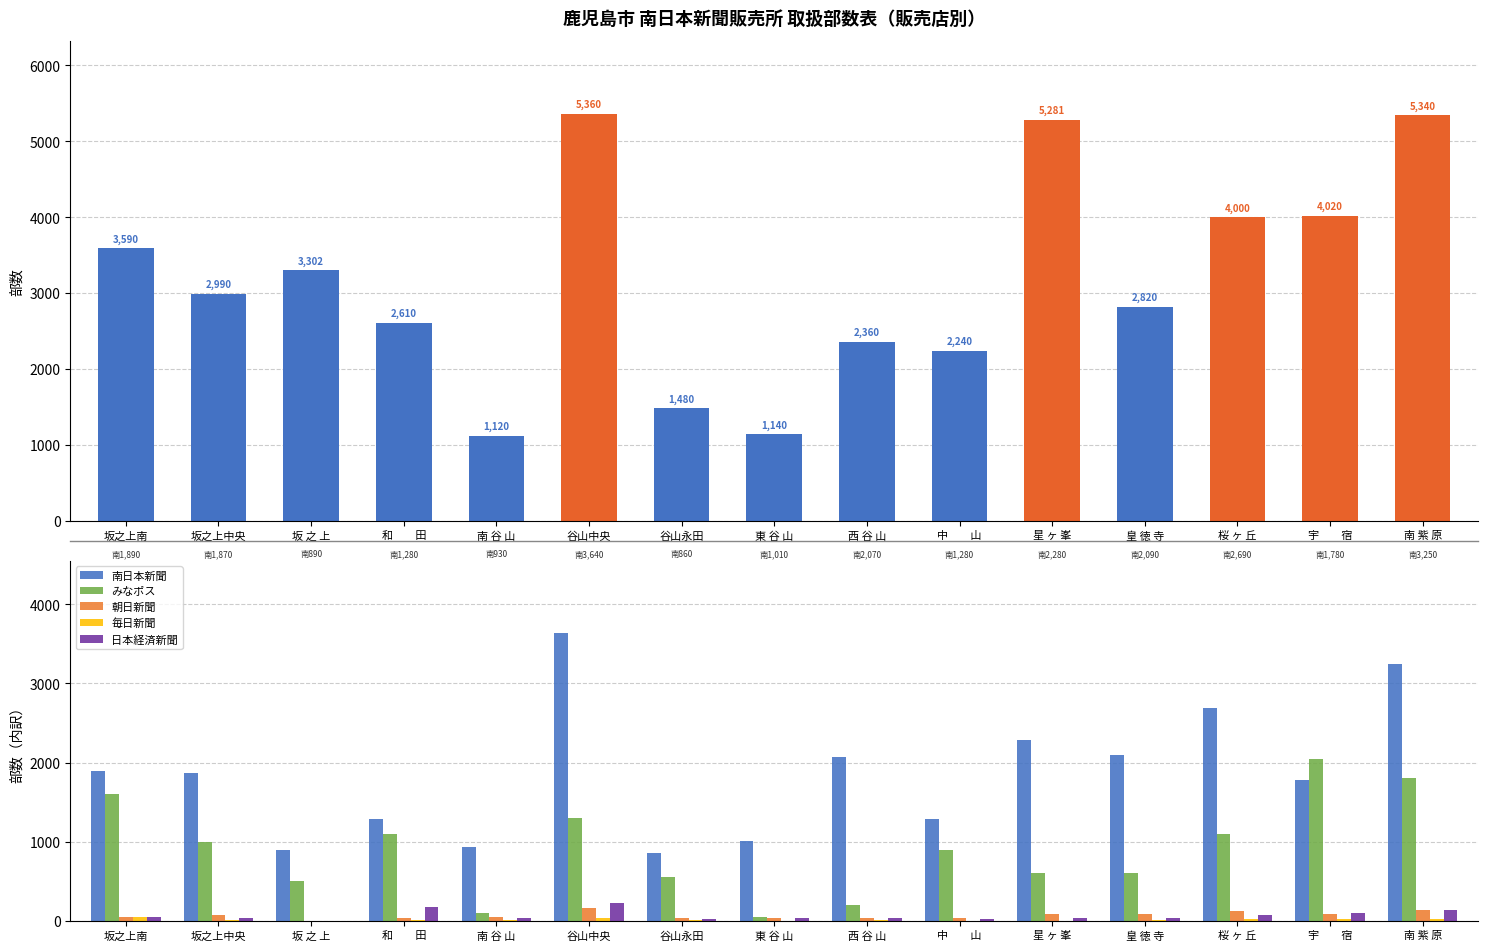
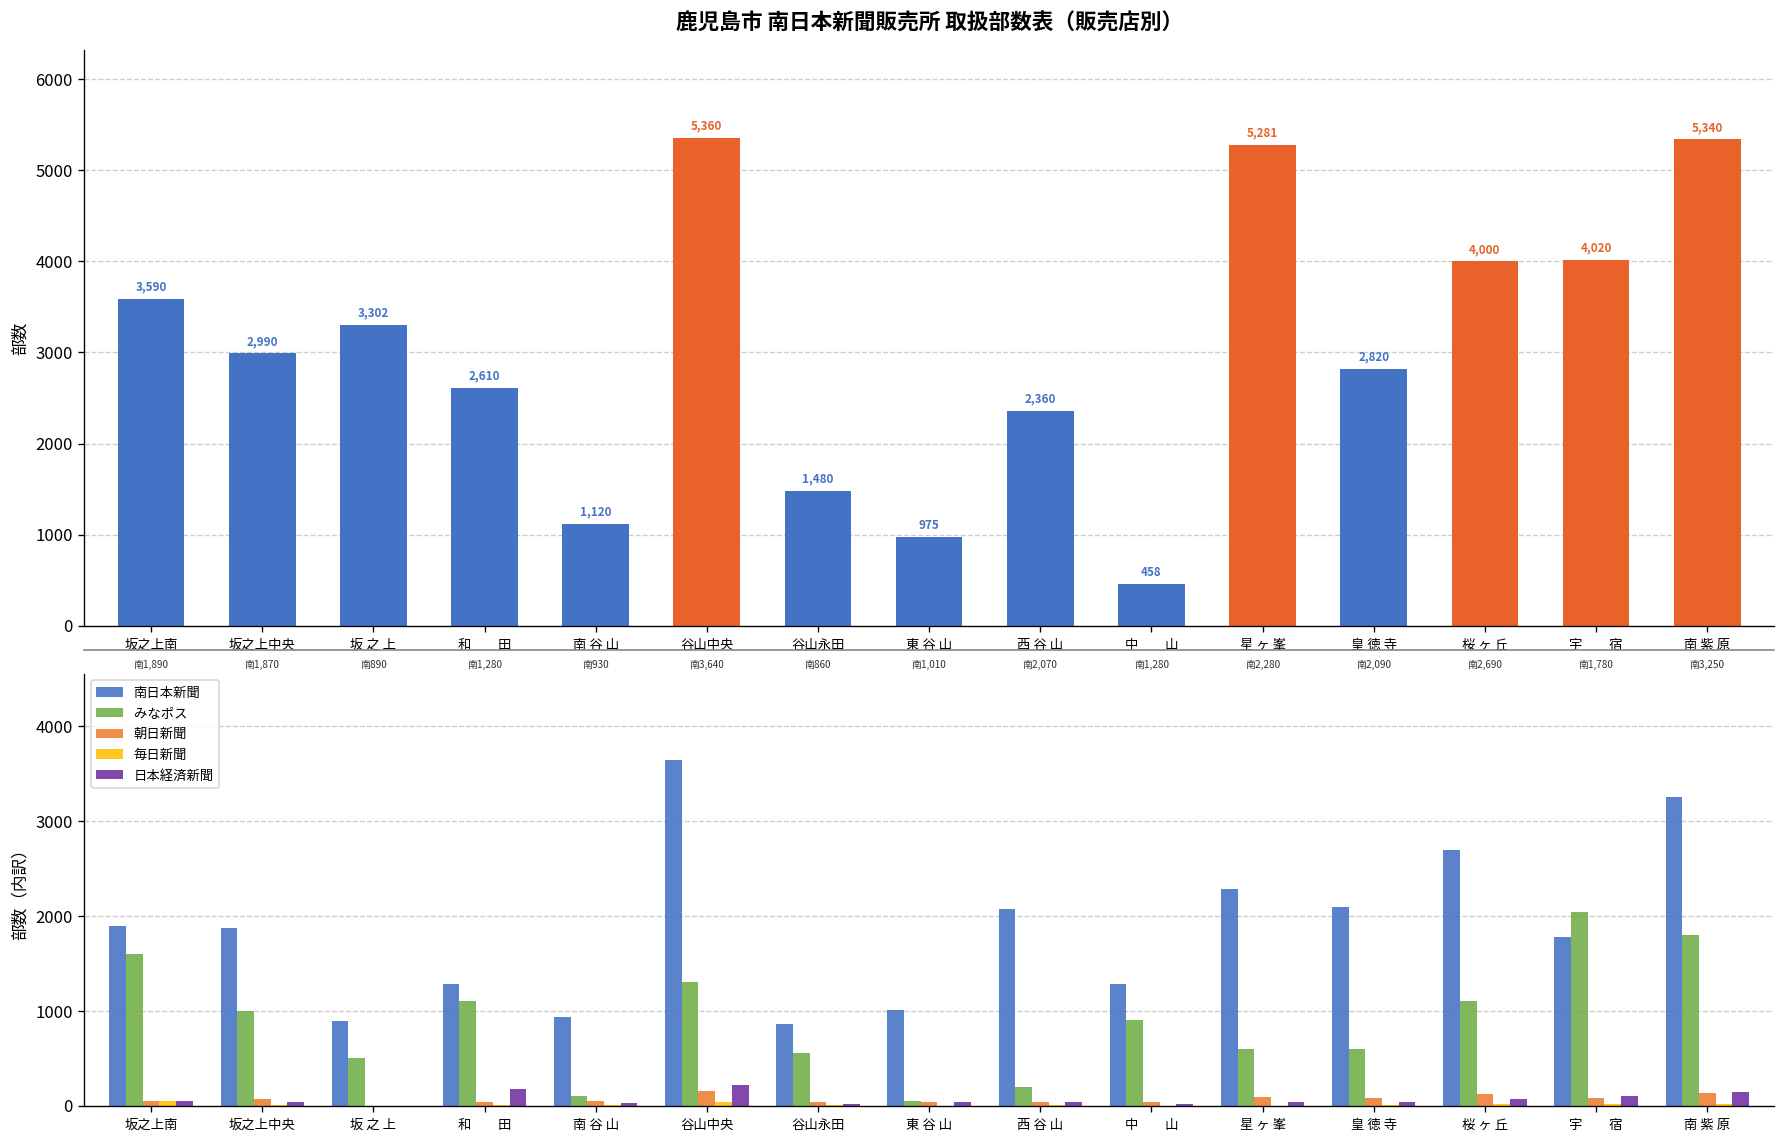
鹿児島市 南日本新聞販売所 取扱部数表（販売店別）, 東 谷 山: 1,140 -> 975
鹿児島市 南日本新聞販売所 取扱部数表（販売店別）, 中 山: 2,240 -> 458
